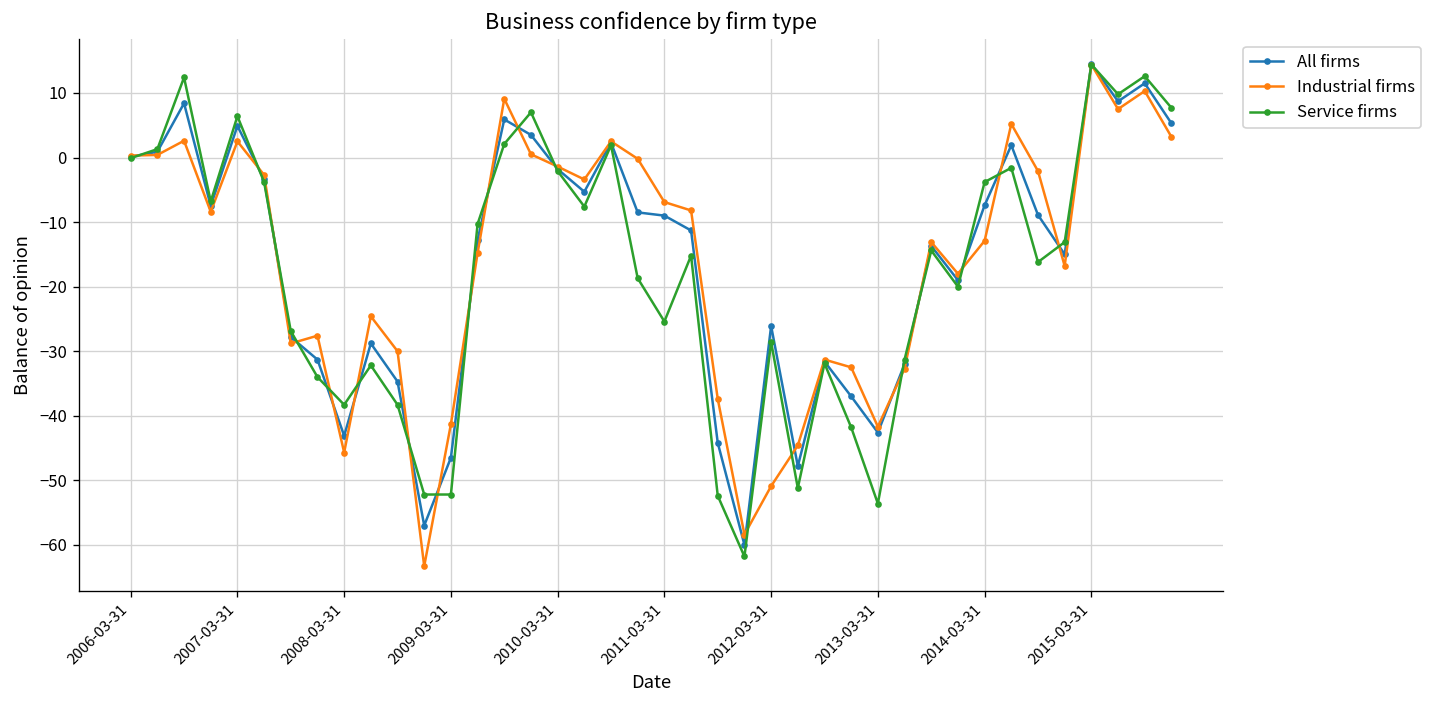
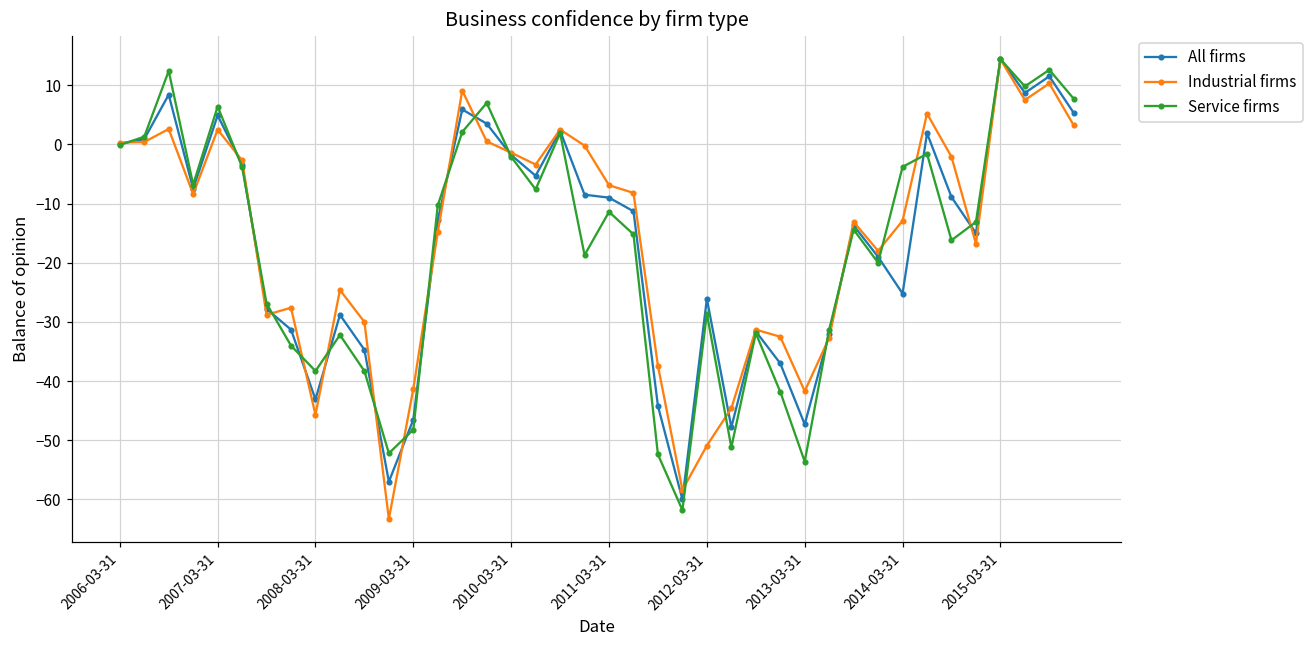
Service firms, 2009-03-31: -52 -> -48
Service firms, 2011-03-31: -25 -> -11
All firms, 2013-03-31: -43 -> -47
All firms, 2014-03-31: -7 -> -25
